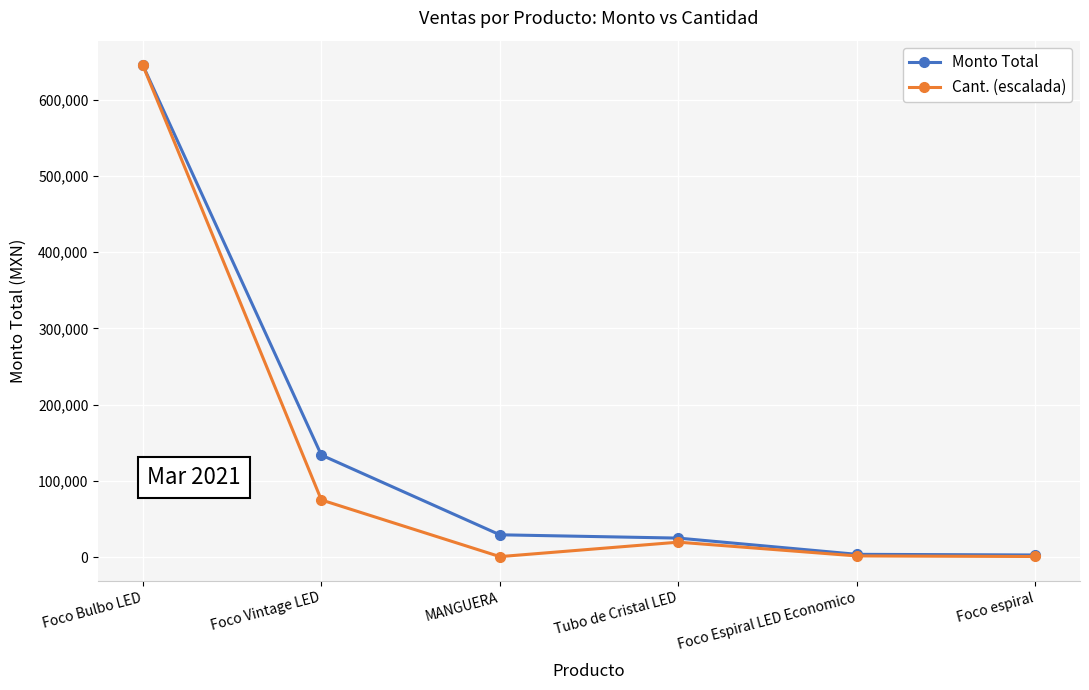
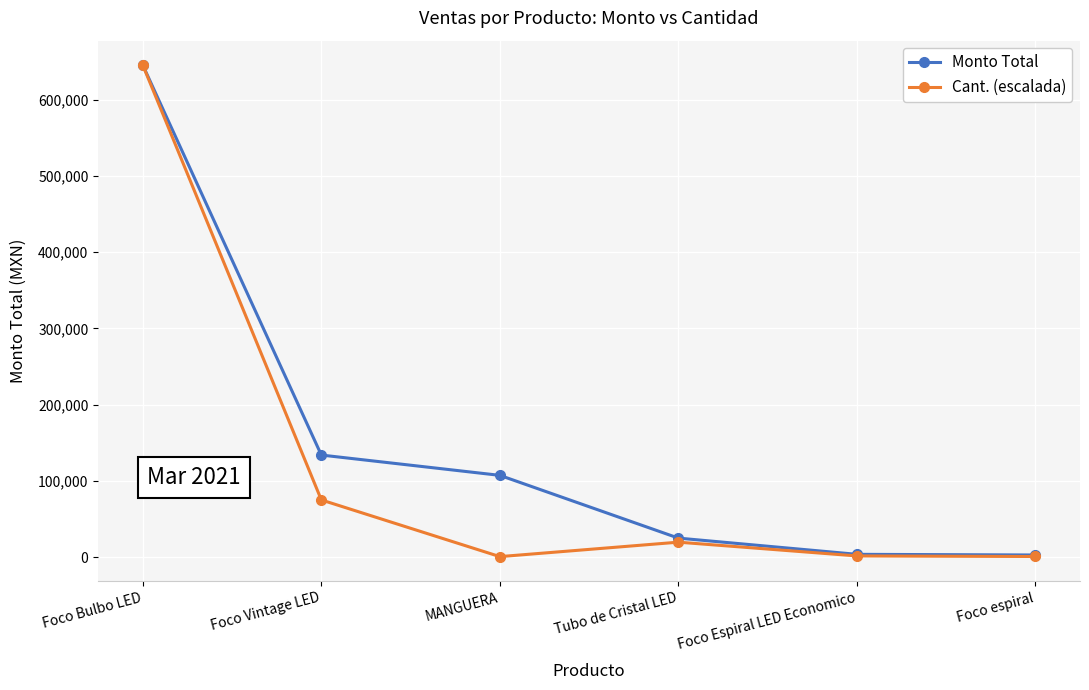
Monto Total, MANGUERA: 30,000 -> 110,000
